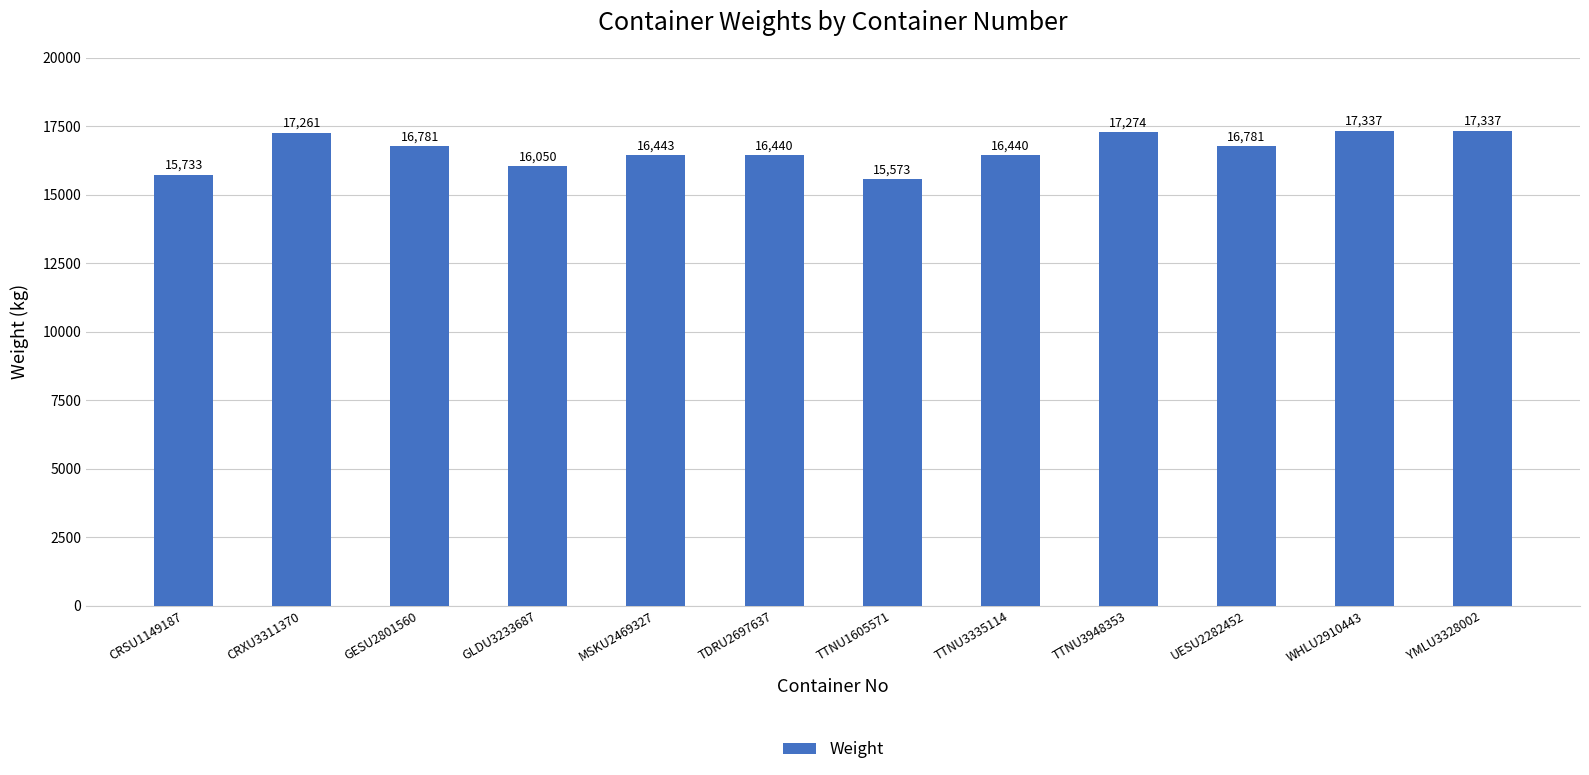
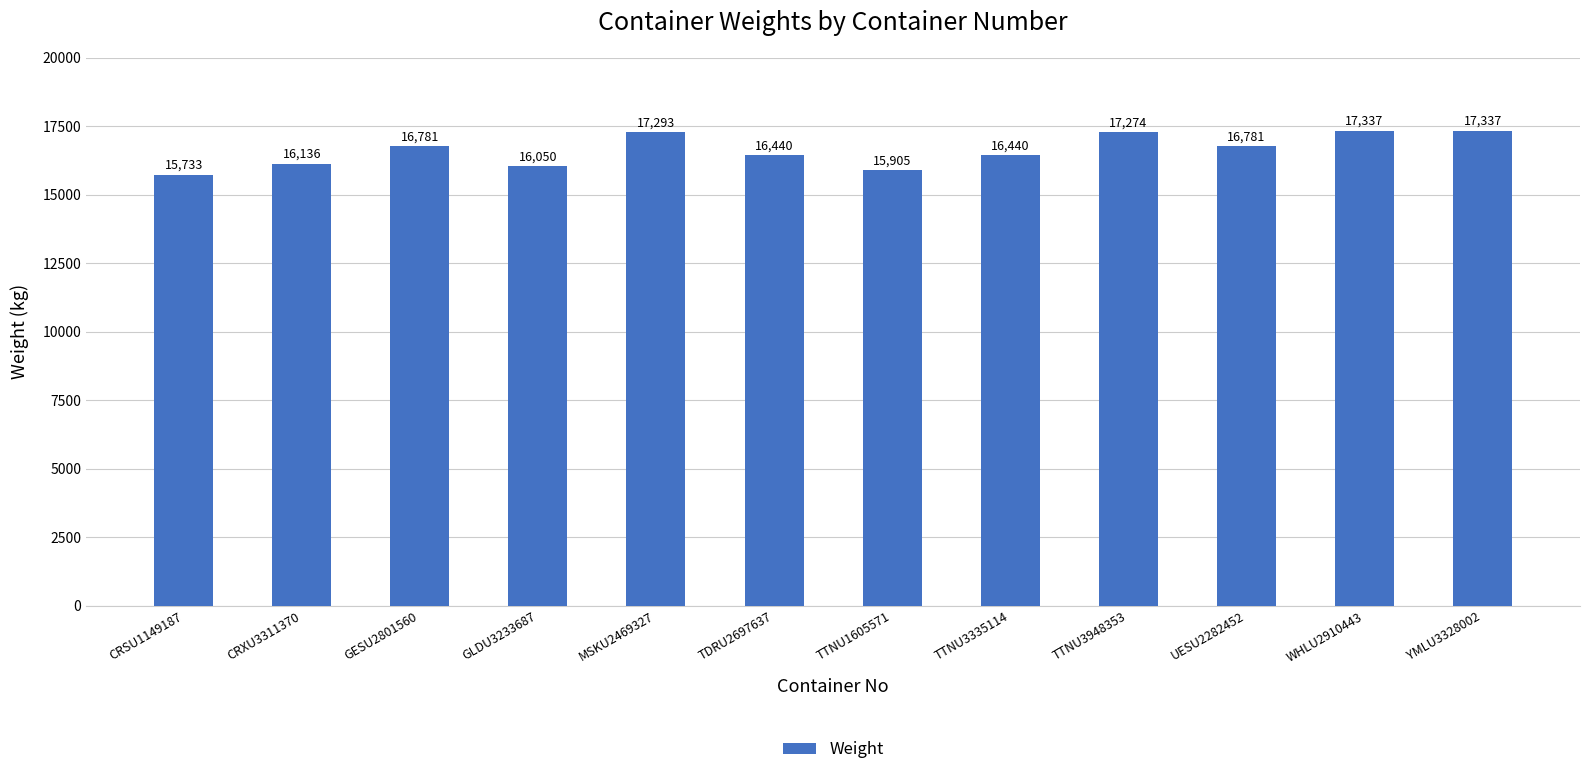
CRXU3311370: 17,261 -> 16,136
MSKU2469327: 16,443 -> 17,293
TTNU1605571: 15,573 -> 15,905
